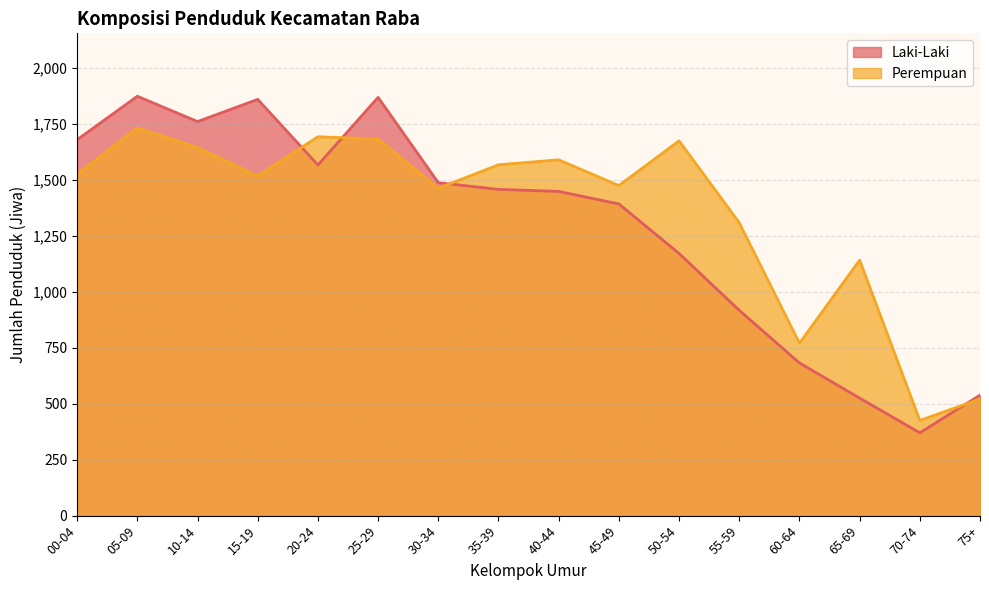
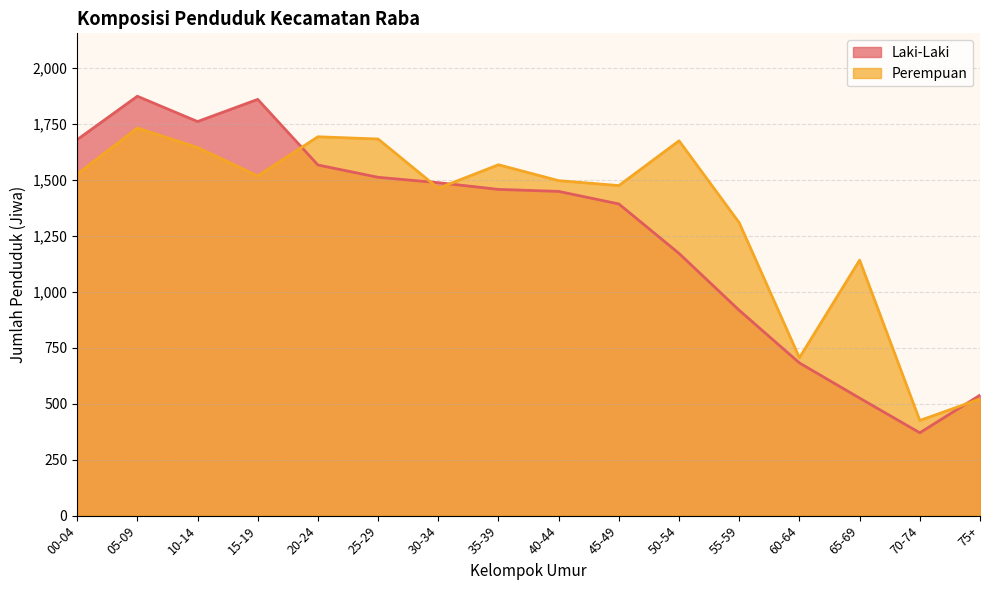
Laki-Laki, 25-29: 1,870 -> 1,510
Perempuan, 40-44: 1,590 -> 1,500
Perempuan, 60-64: 770 -> 710
